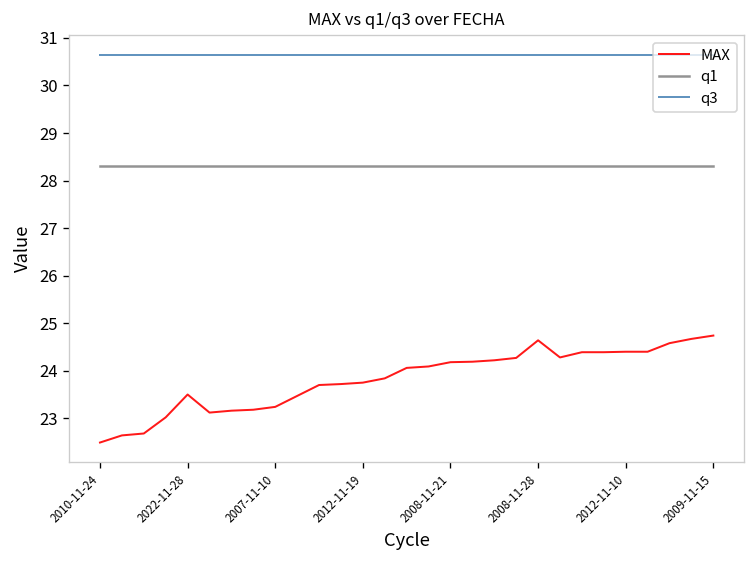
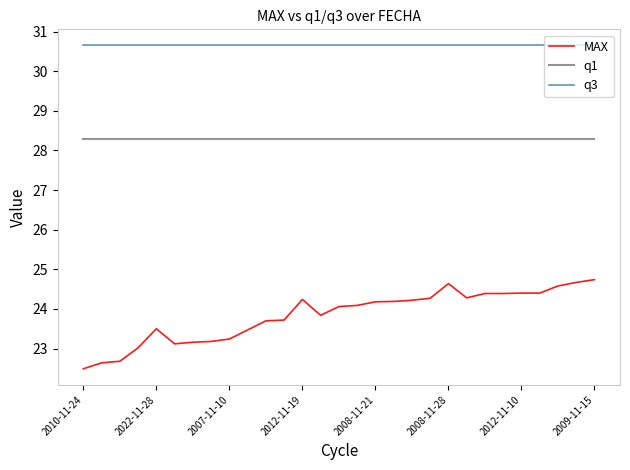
MAX, 2012-11-19: 23.8 -> 24.2
